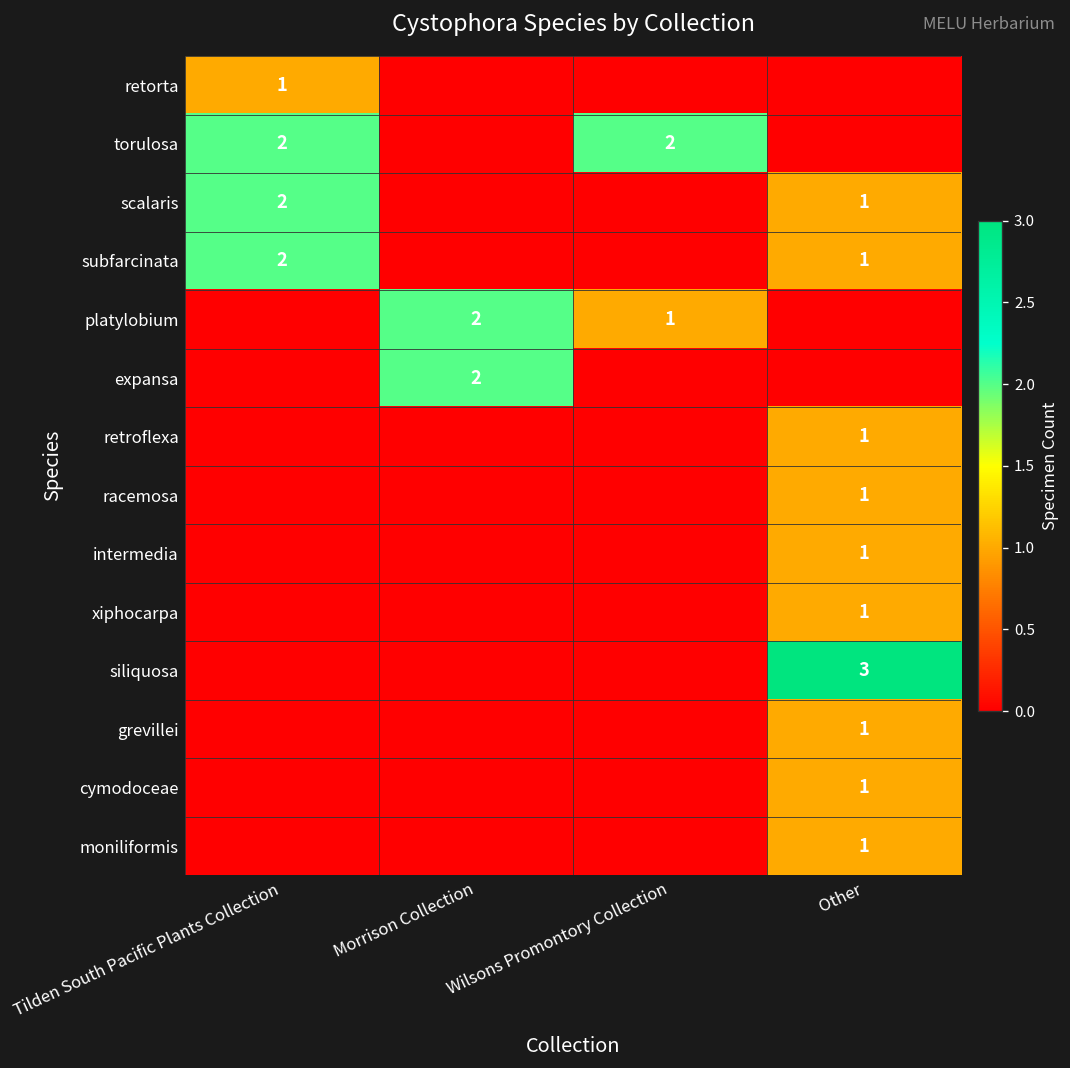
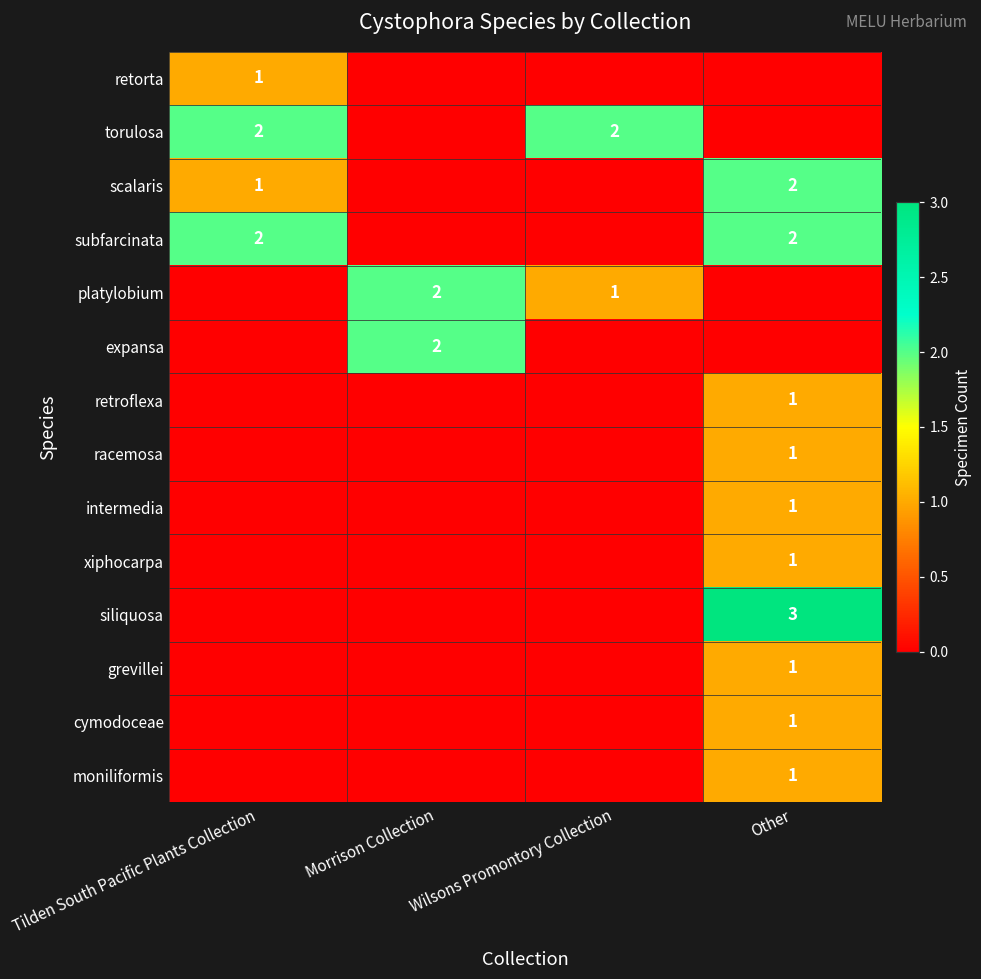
scalaris, Tilden South Pacific Plants Collection: 2 -> 1
scalaris, Other: 1 -> 2
subfarcinata, Other: 1 -> 2
